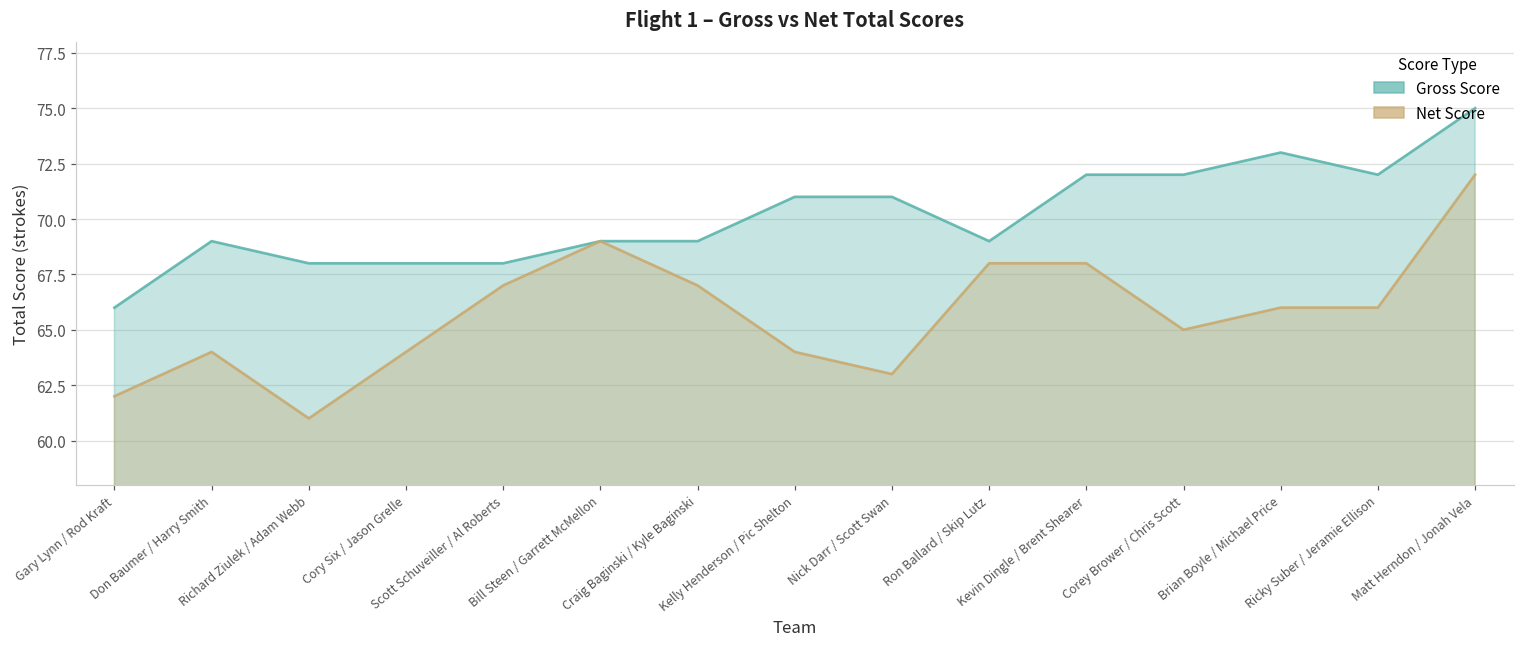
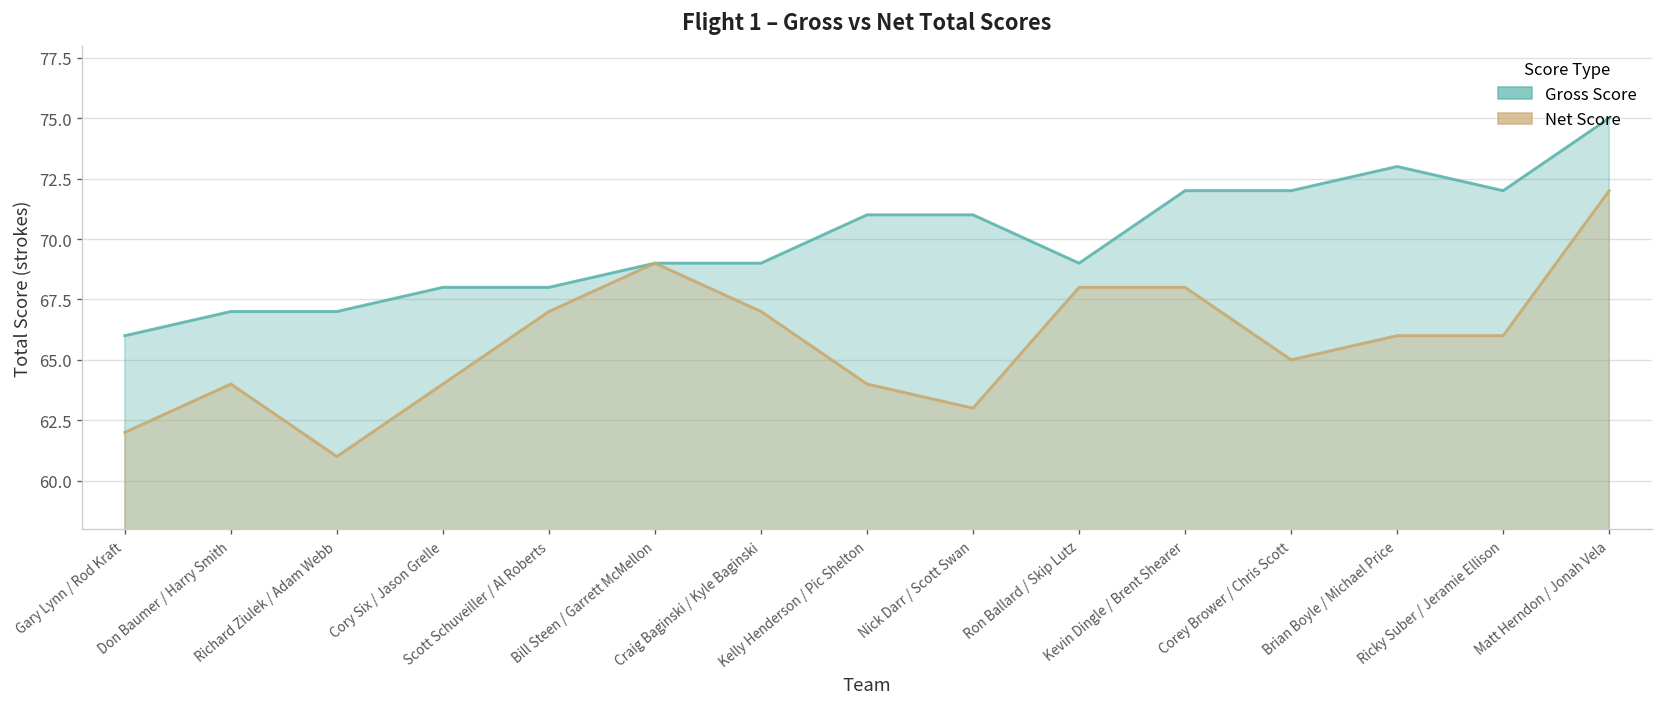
Gross Score, Don Baumer / Harry Smith: 69 -> 67
Gross Score, Richard Ziulek / Adam Webb: 68 -> 67
